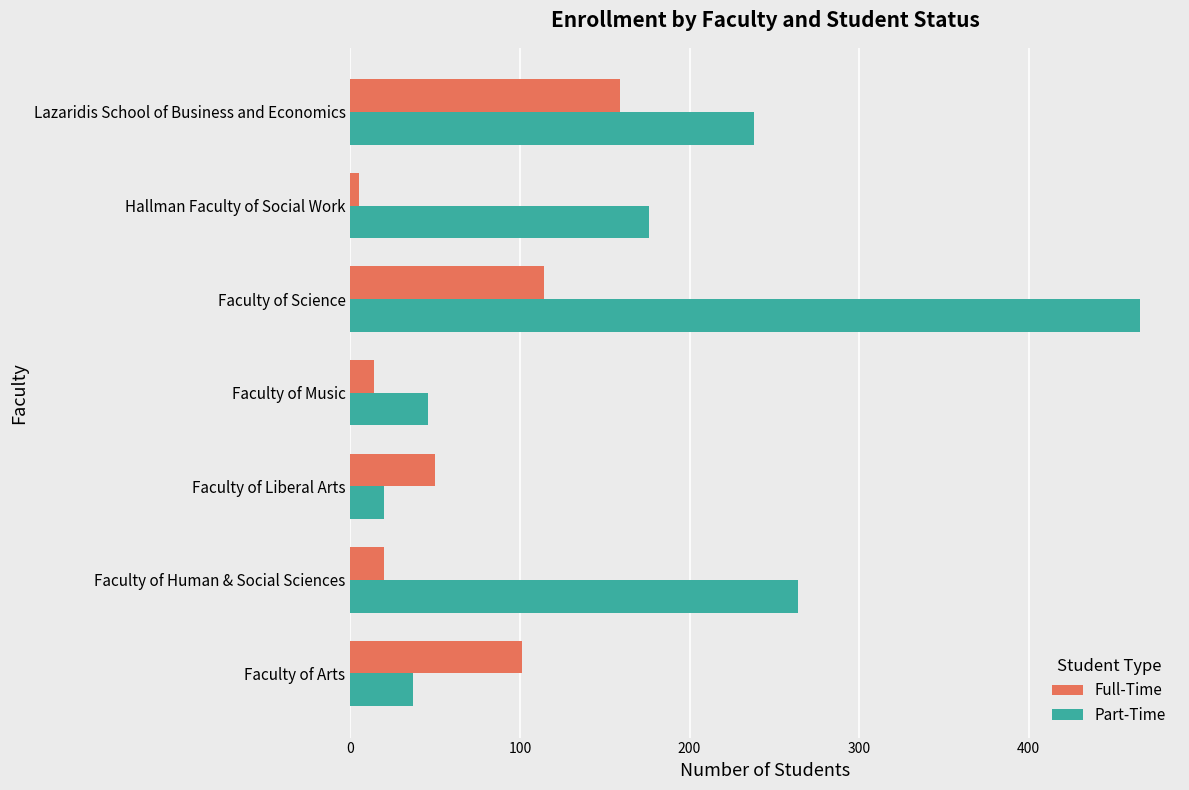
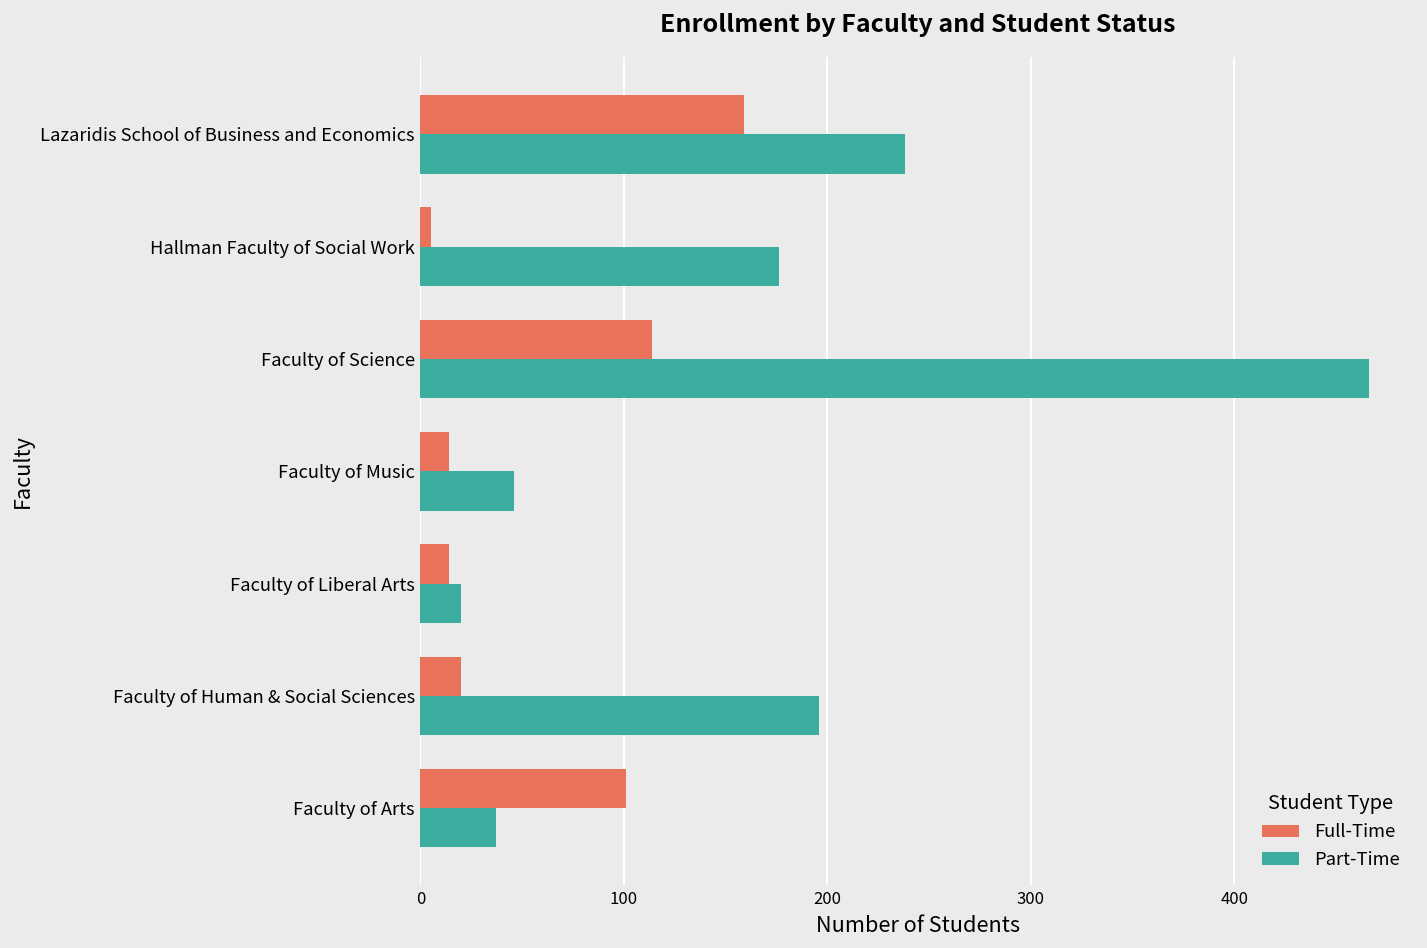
Full-Time, Faculty of Liberal Arts: 50 -> 14
Part-Time, Faculty of Human & Social Sciences: 264 -> 196
